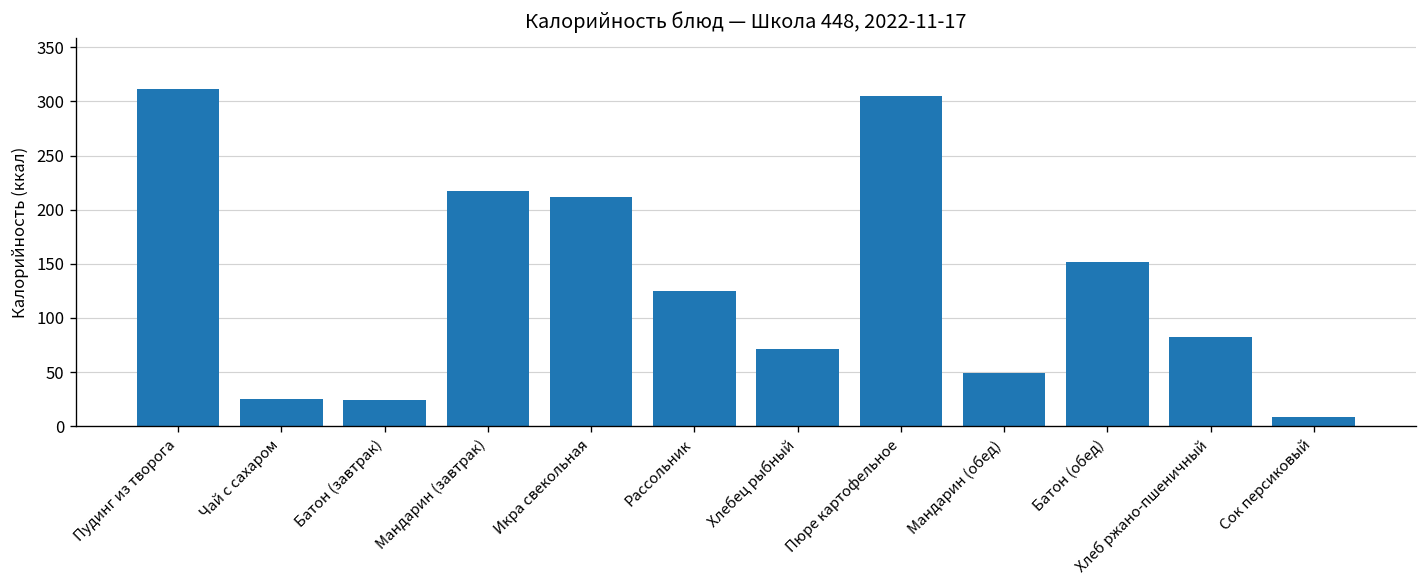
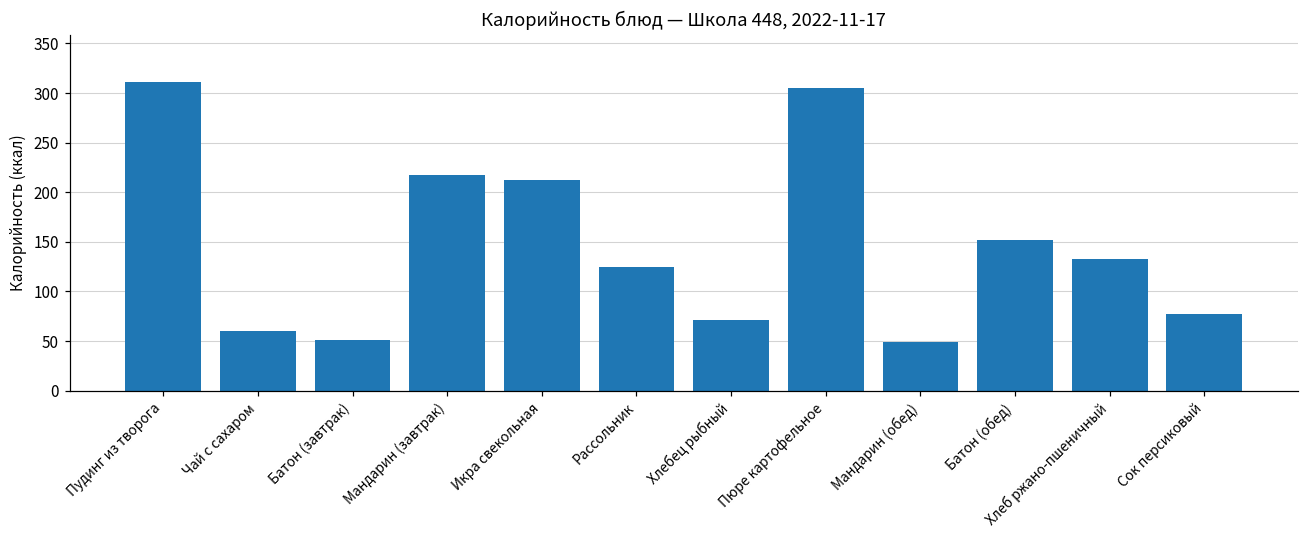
Чай с сахаром: 30 -> 60
Батон (завтрак): 20 -> 50
Хлеб ржано-пшеничный: 80 -> 130
Сок персиковый: 10 -> 80
